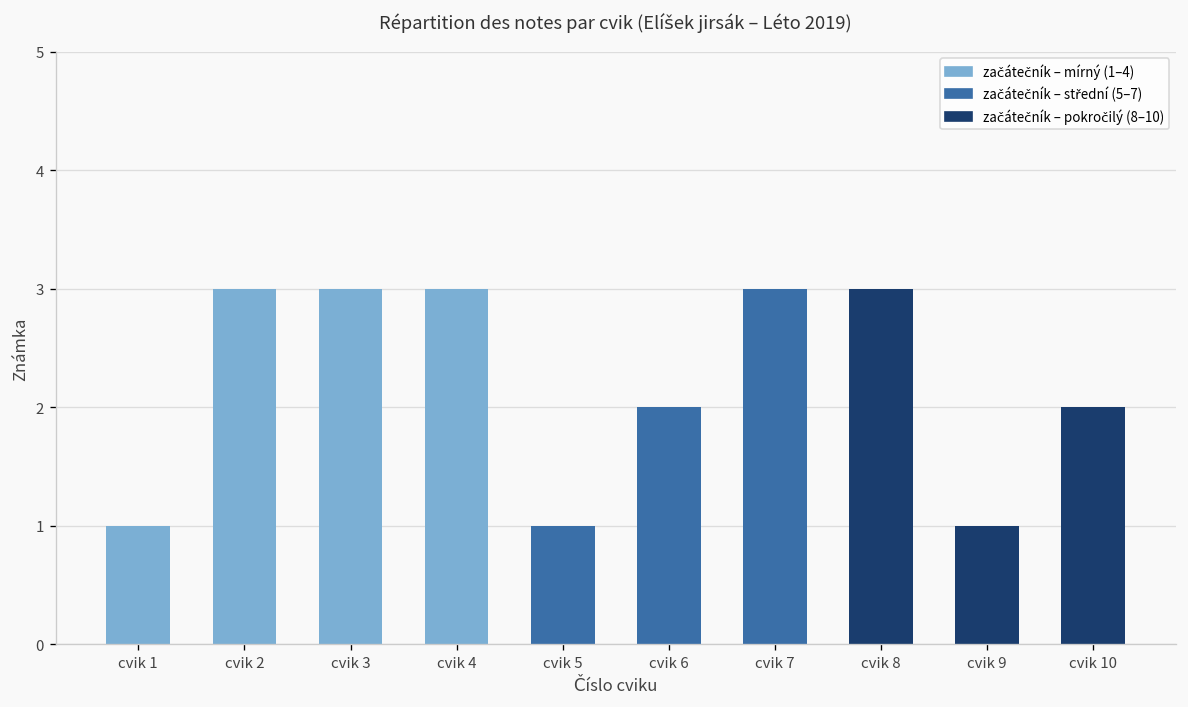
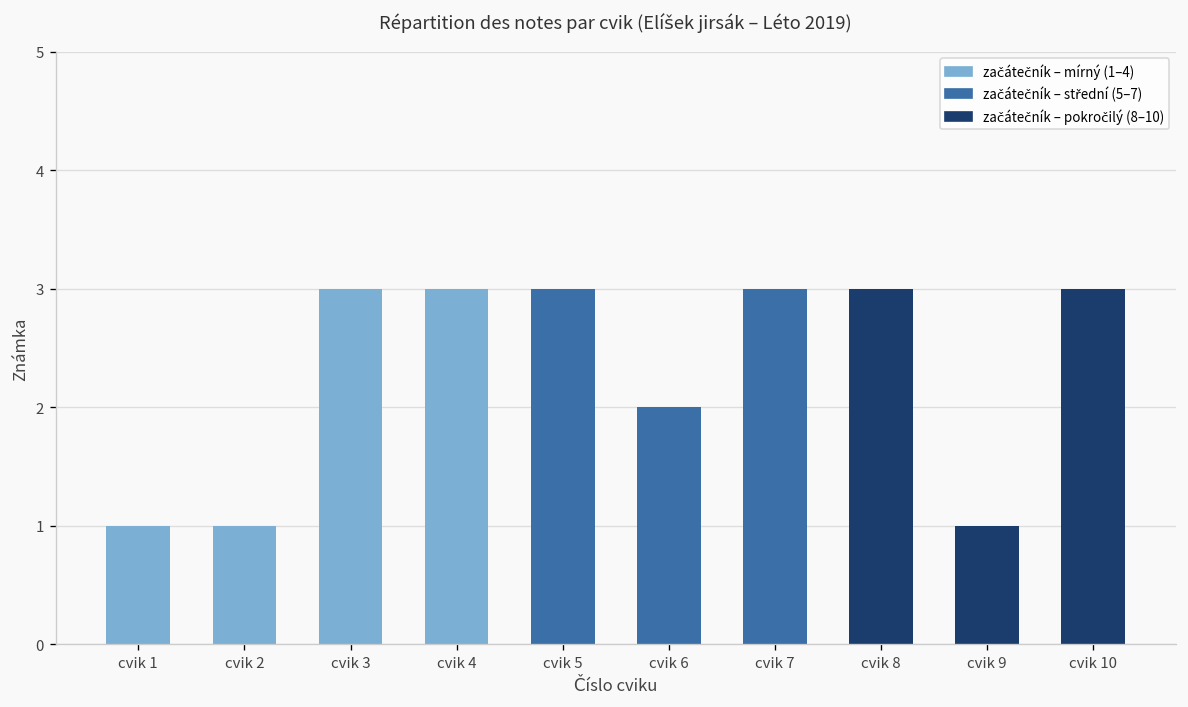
cvik 2: 3 -> 1
cvik 5: 1 -> 3
cvik 10: 2 -> 3
